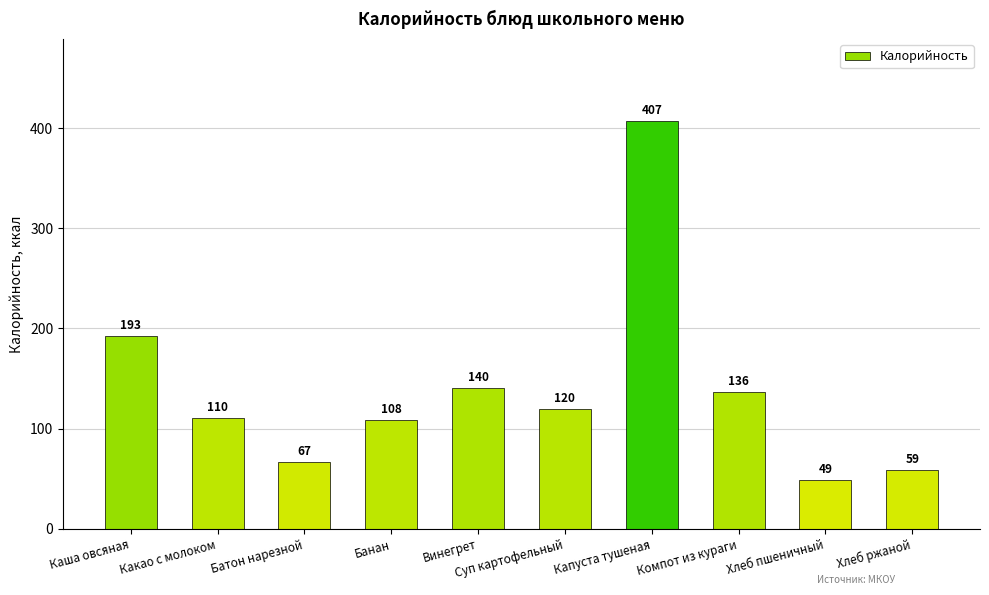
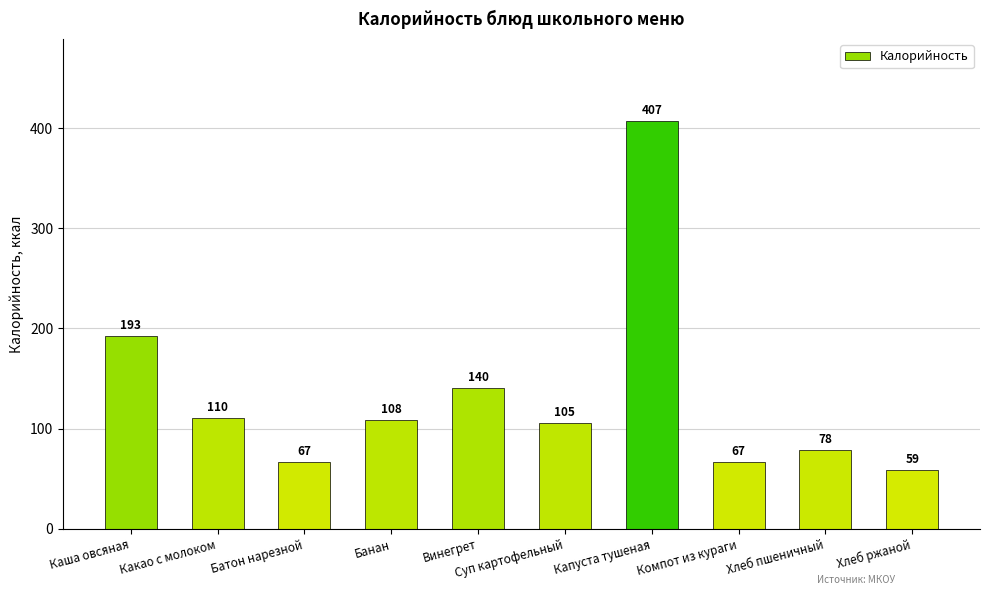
Суп картофельный: 120 -> 105
Компот из кураги: 136 -> 67
Хлеб пшеничный: 49 -> 78
